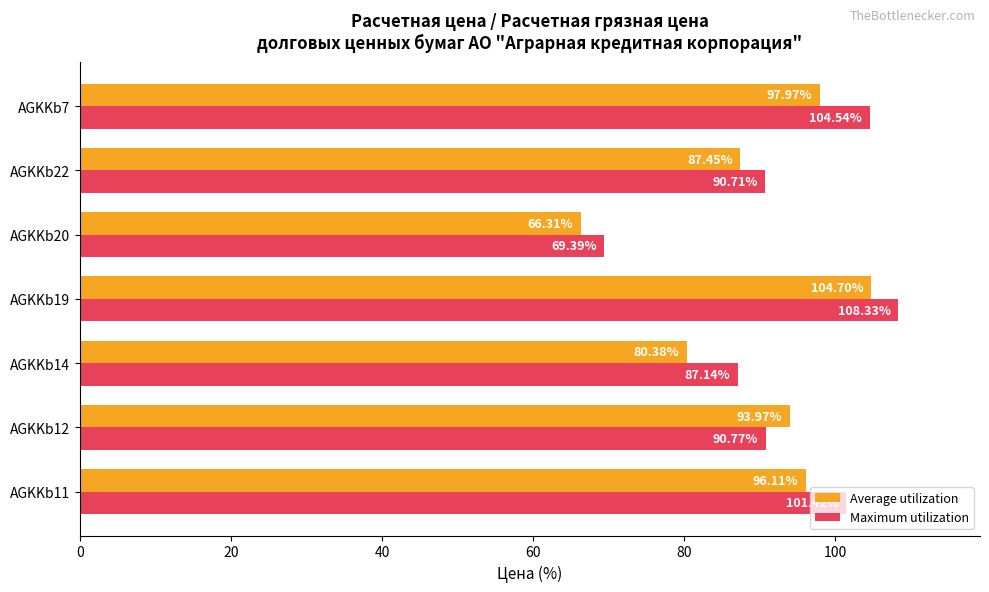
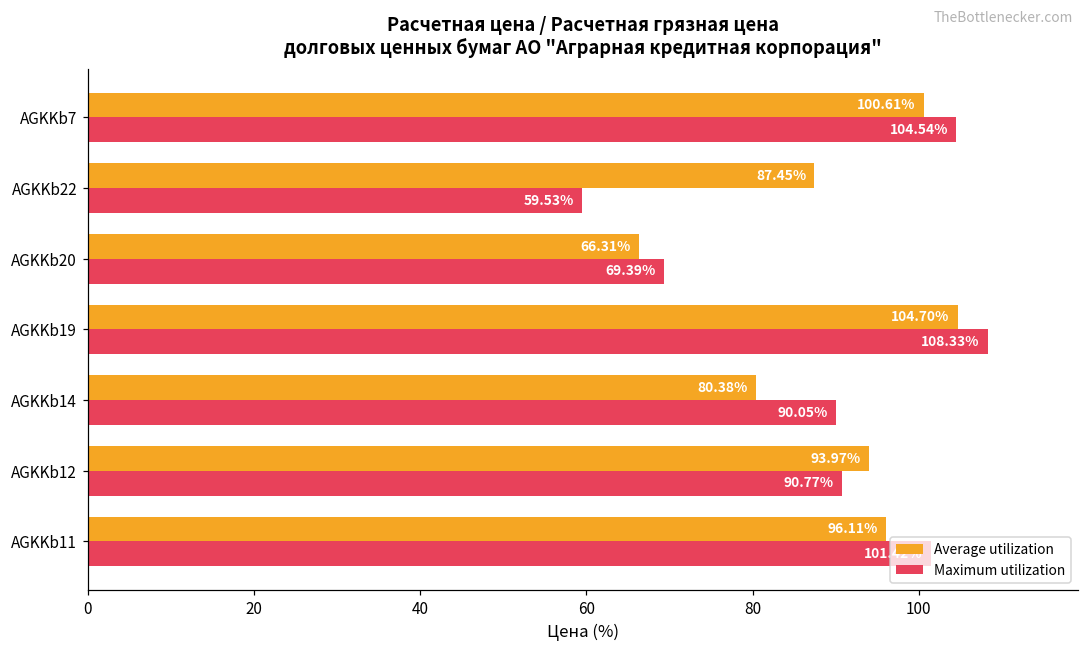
Average utilization, AGKKb7: 97.97% -> 100.61%
Maximum utilization, AGKKb22: 90.71% -> 59.53%
Maximum utilization, AGKKb14: 87.14% -> 90.05%
